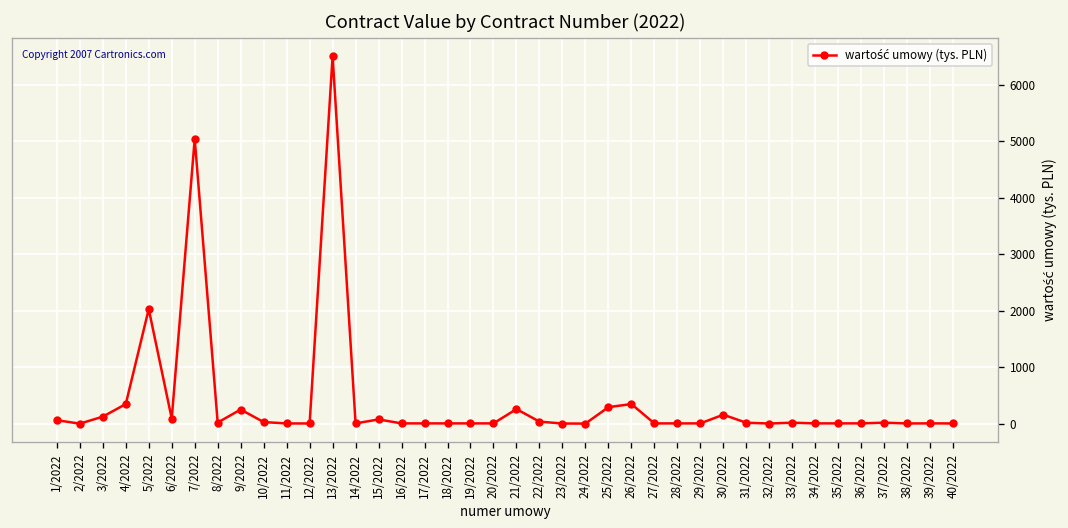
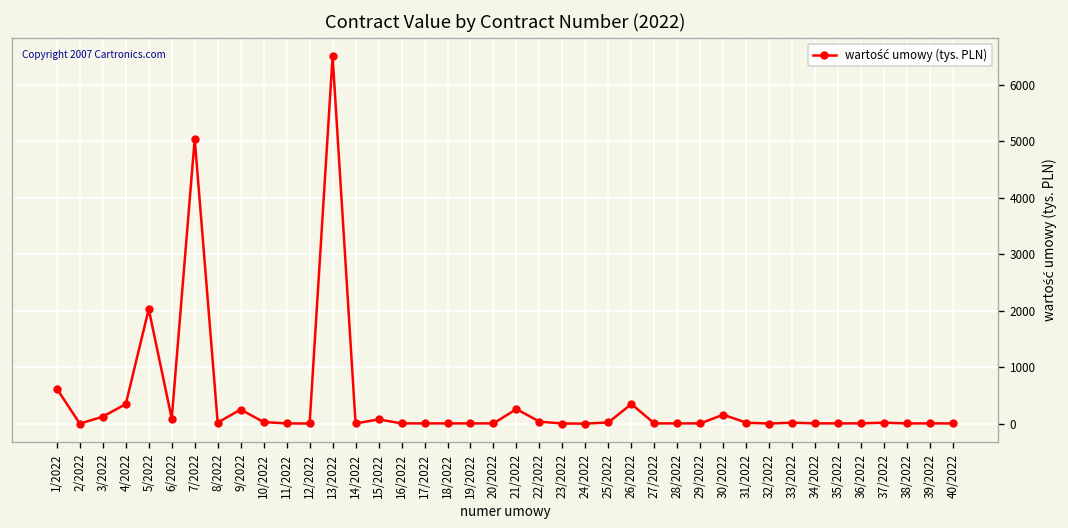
1/2022: 100 -> 600
25/2022: 300 -> 0
